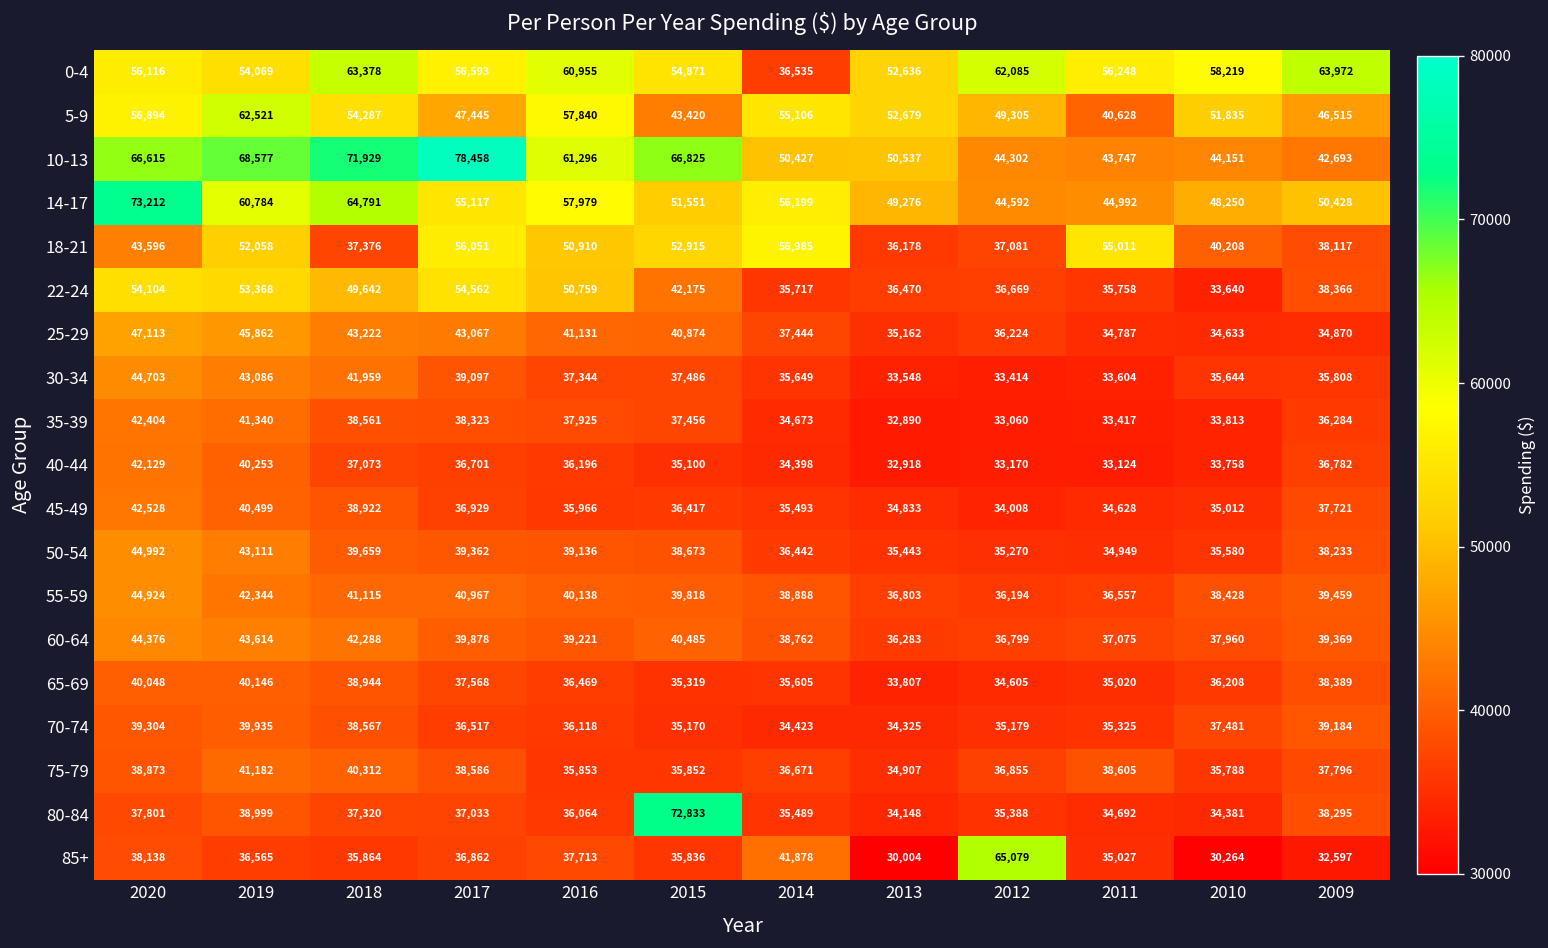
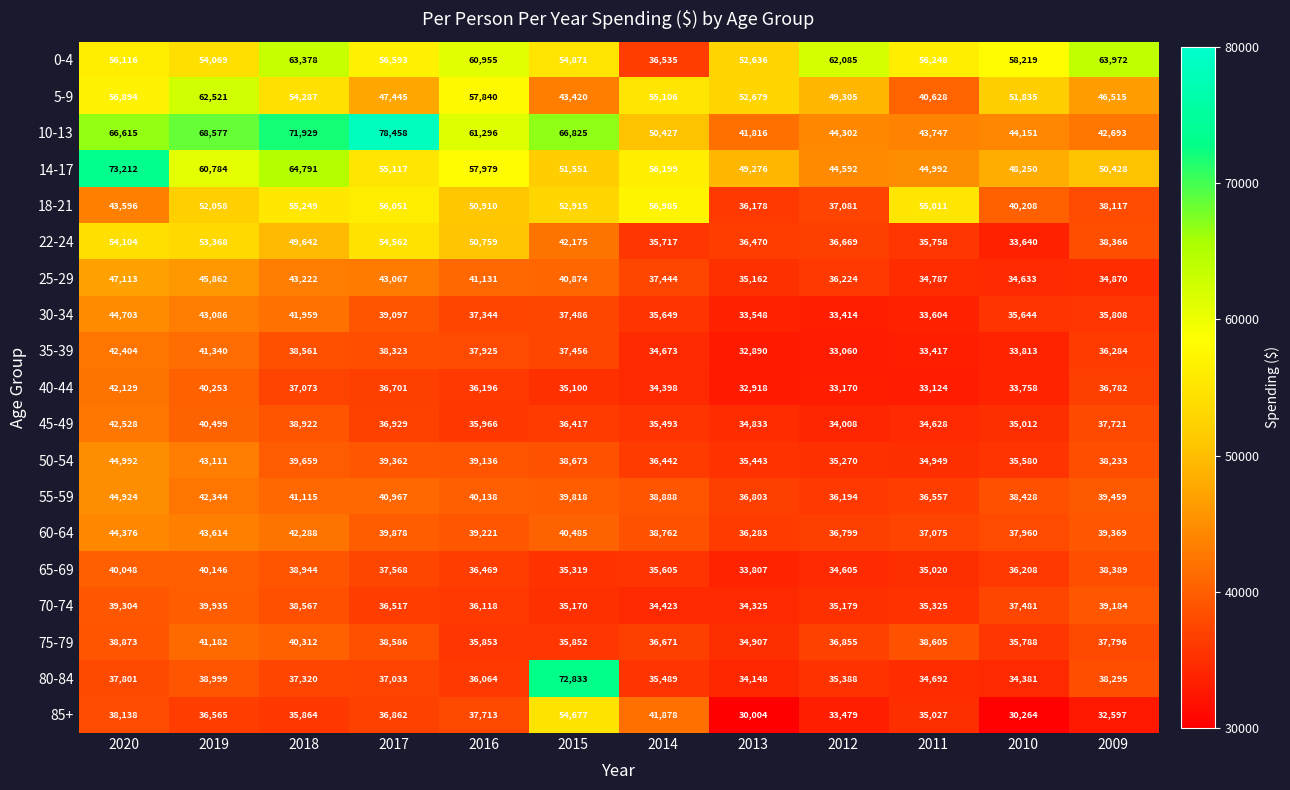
10-13, 2013: 50,537 -> 41,816
18-21, 2018: 37,376 -> 55,249
85+, 2015: 35,836 -> 54,677
85+, 2012: 65,079 -> 33,479
